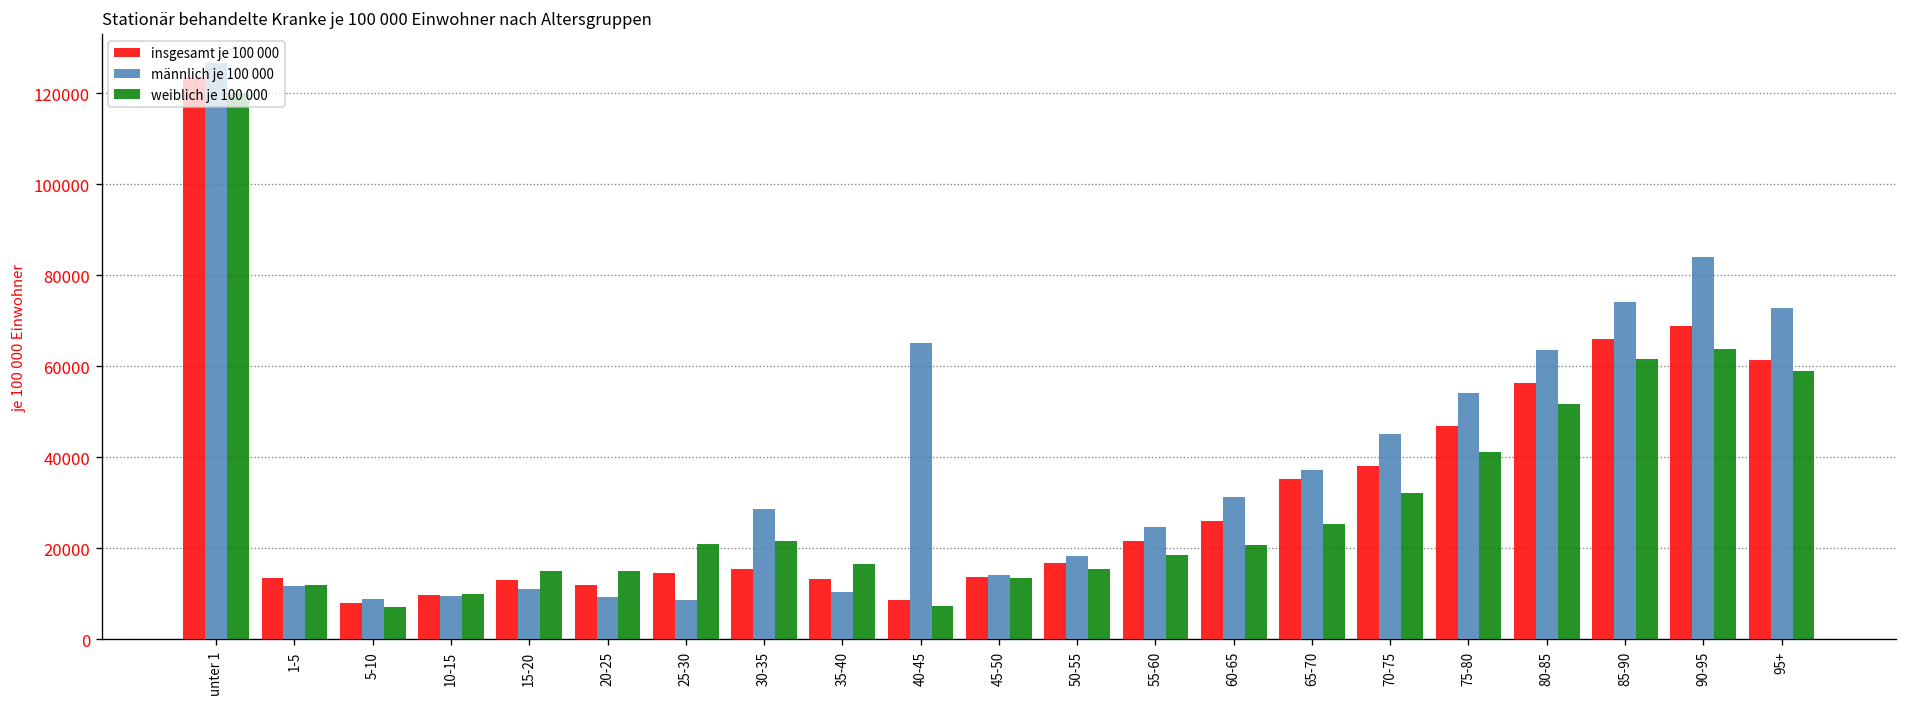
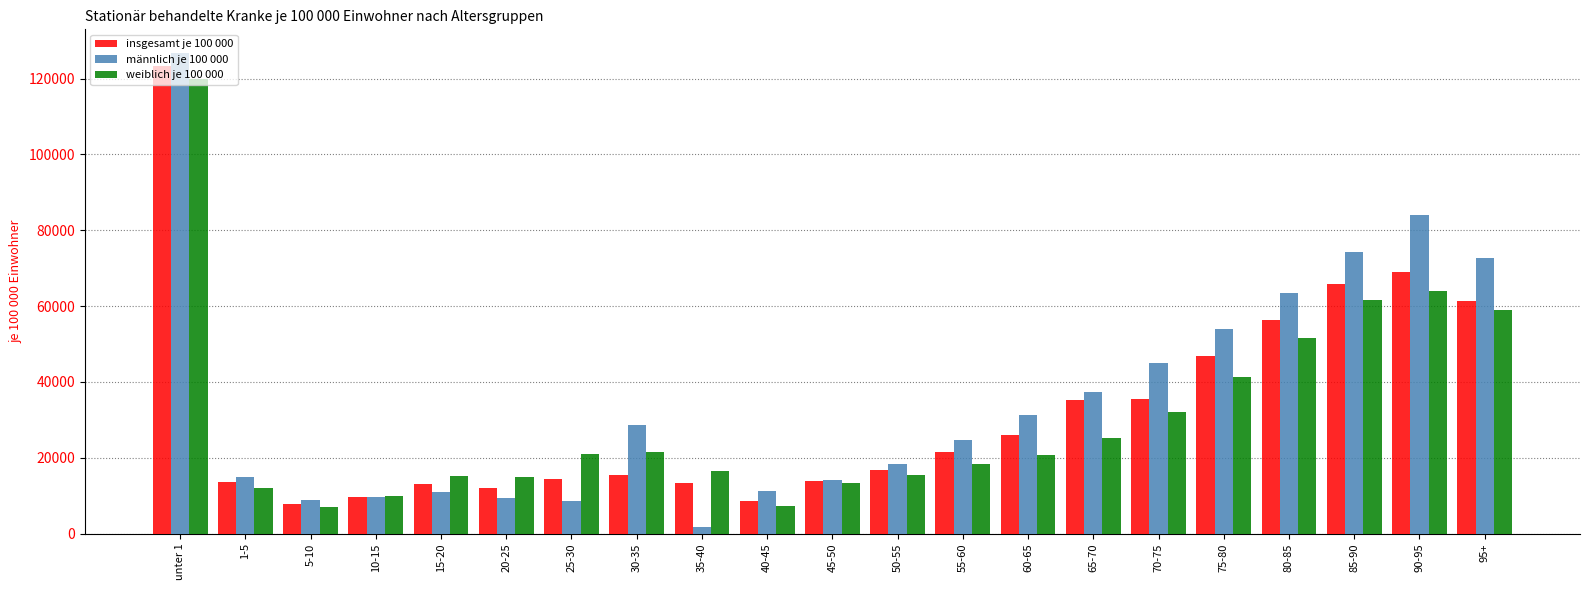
männlich je 100 000, 1-5: 12000 -> 15000
männlich je 100 000, 35-40: 10000 -> 2000
männlich je 100 000, 40-45: 65000 -> 11000
insgesamt je 100 000, 70-75: 38000 -> 36000
